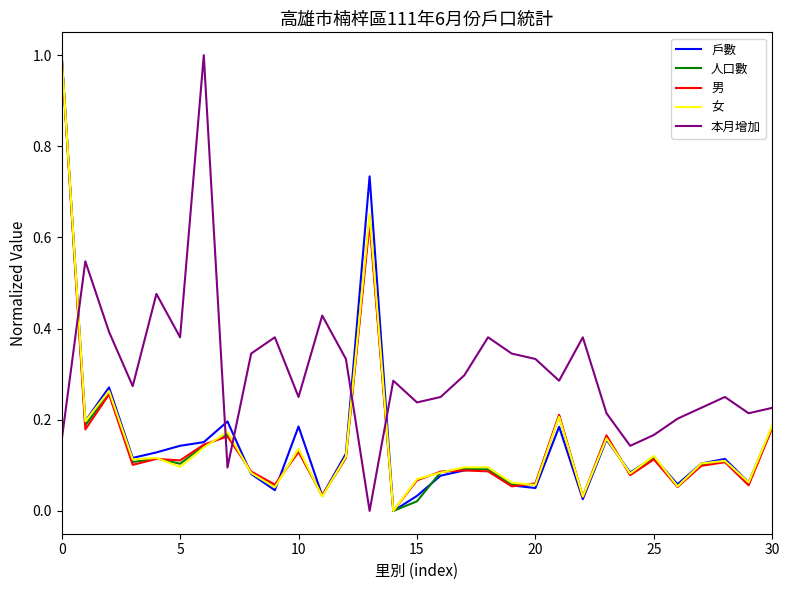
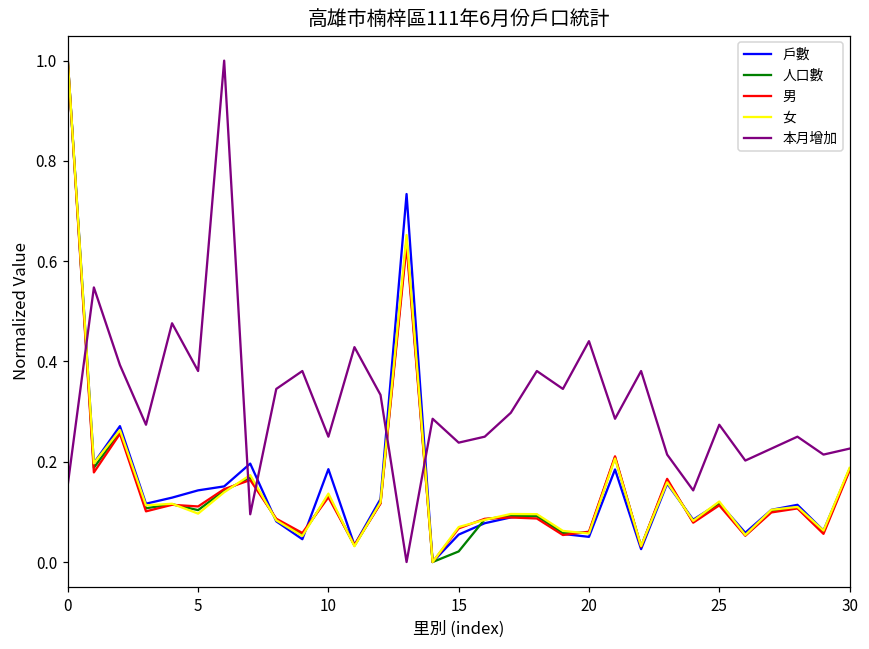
戶數, 15: 0.03 -> 0.05
本月增加, 20: 0.33 -> 0.44
本月增加, 25: 0.17 -> 0.27
